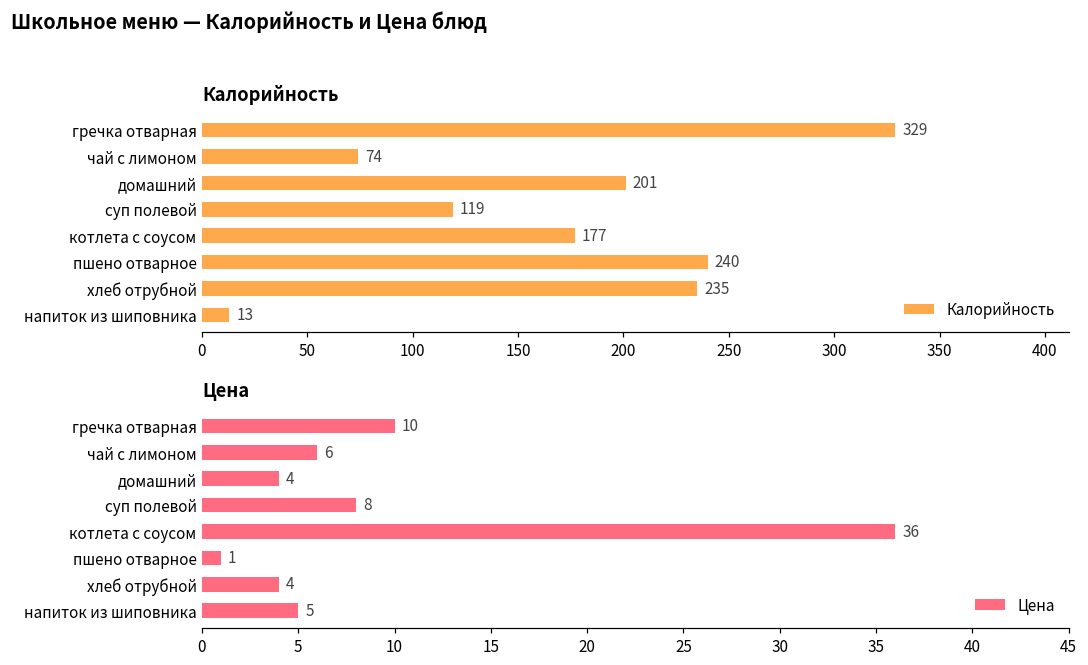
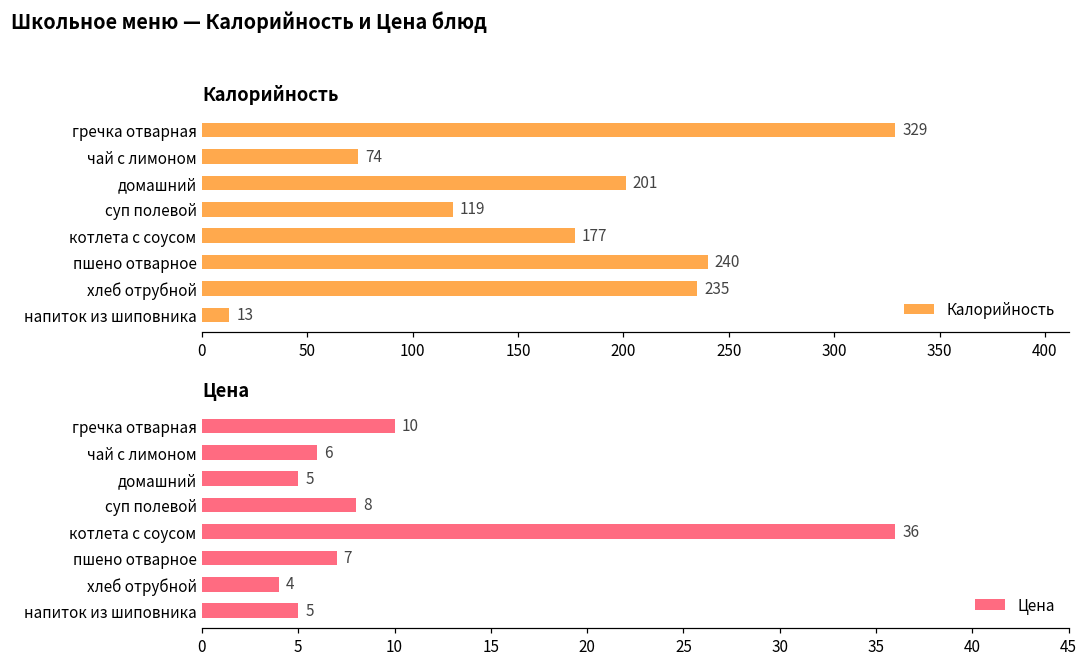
Цена, домашний: 4 -> 5
Цена, пшено отварное: 1 -> 7
